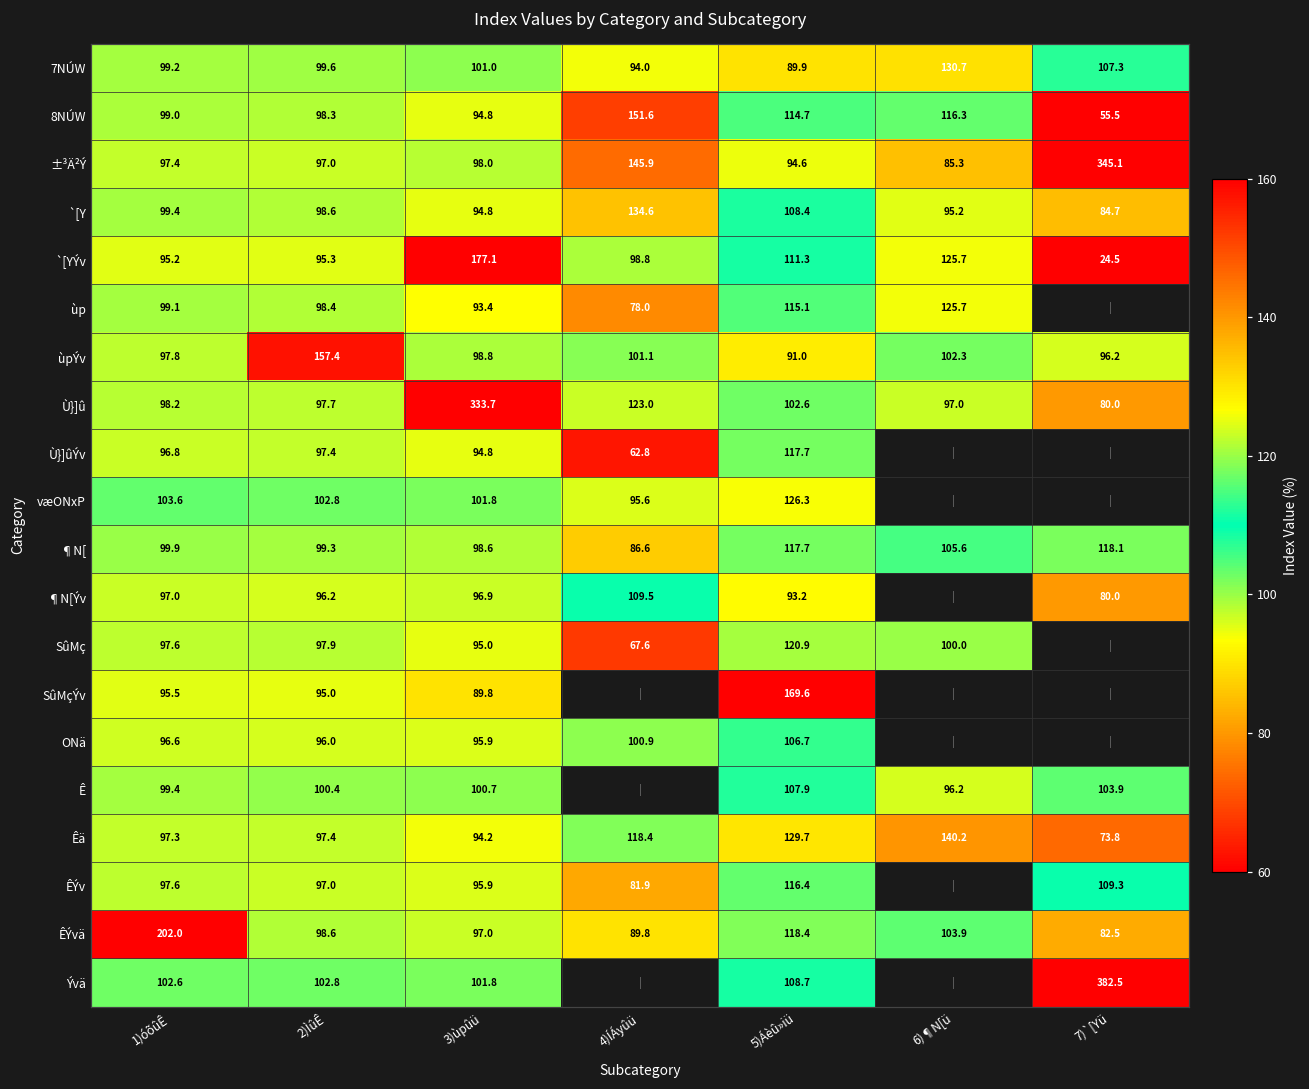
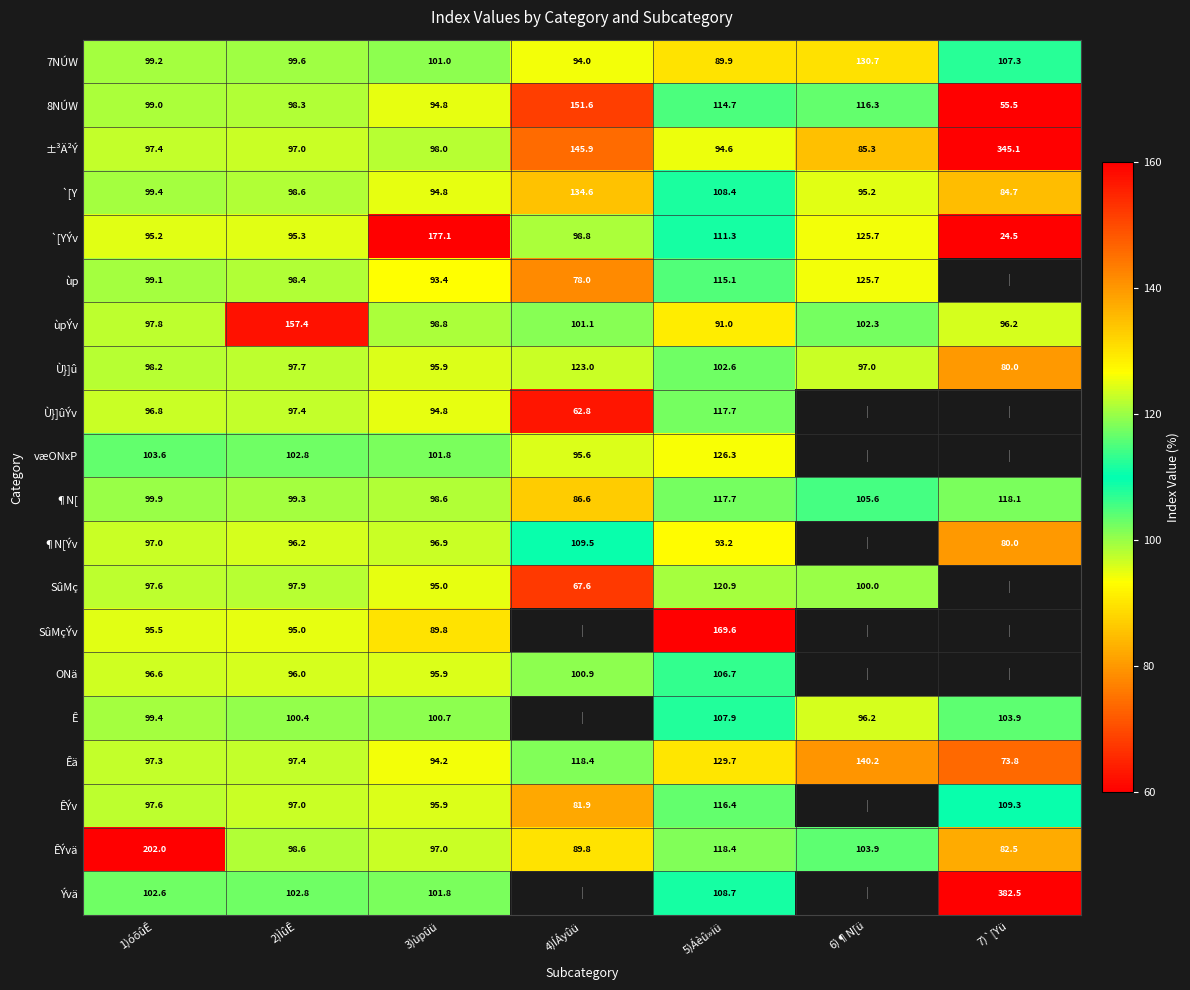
Ù}]û, 3)ùpûü: 333.7 -> 95.9
